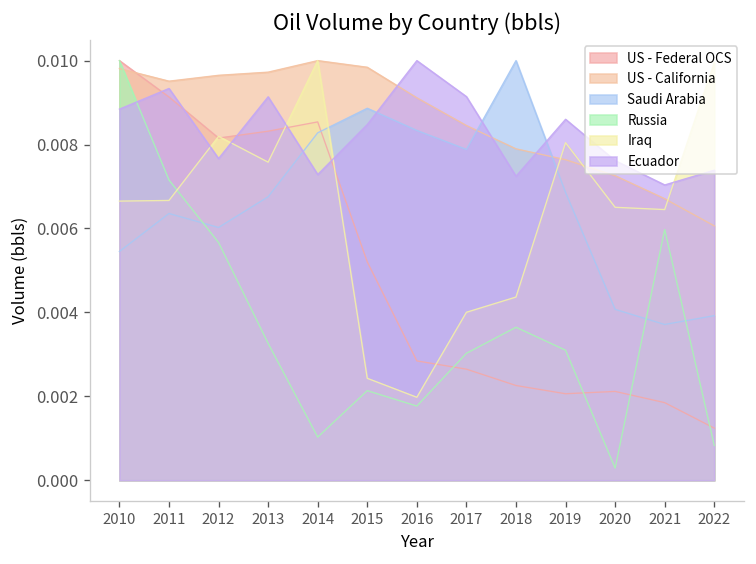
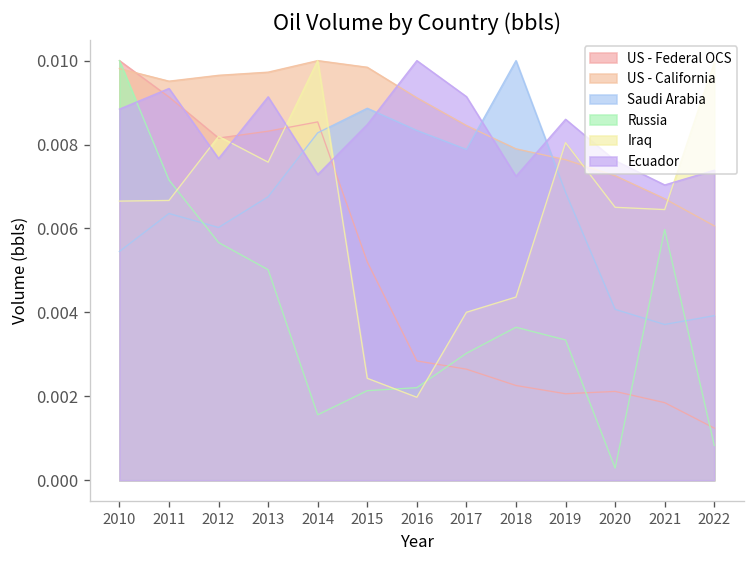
Russia, 2013: 0.0033 -> 0.0050
Russia, 2014: 0.0010 -> 0.0016
Russia, 2016: 0.0018 -> 0.0022
Russia, 2019: 0.0031 -> 0.0033
